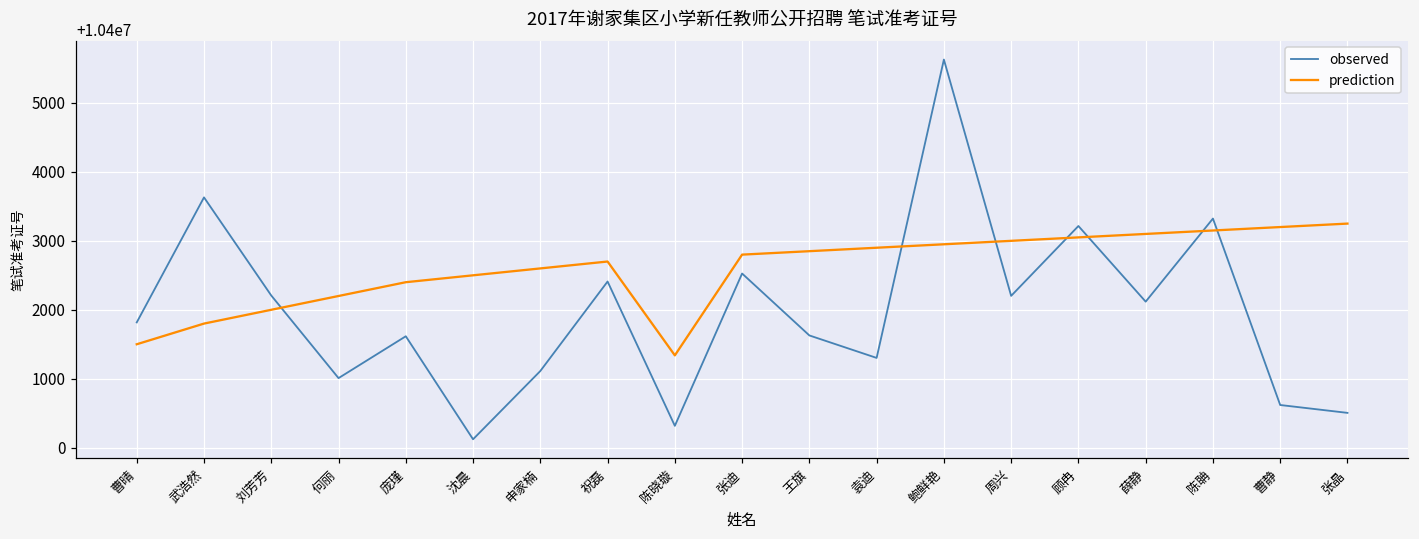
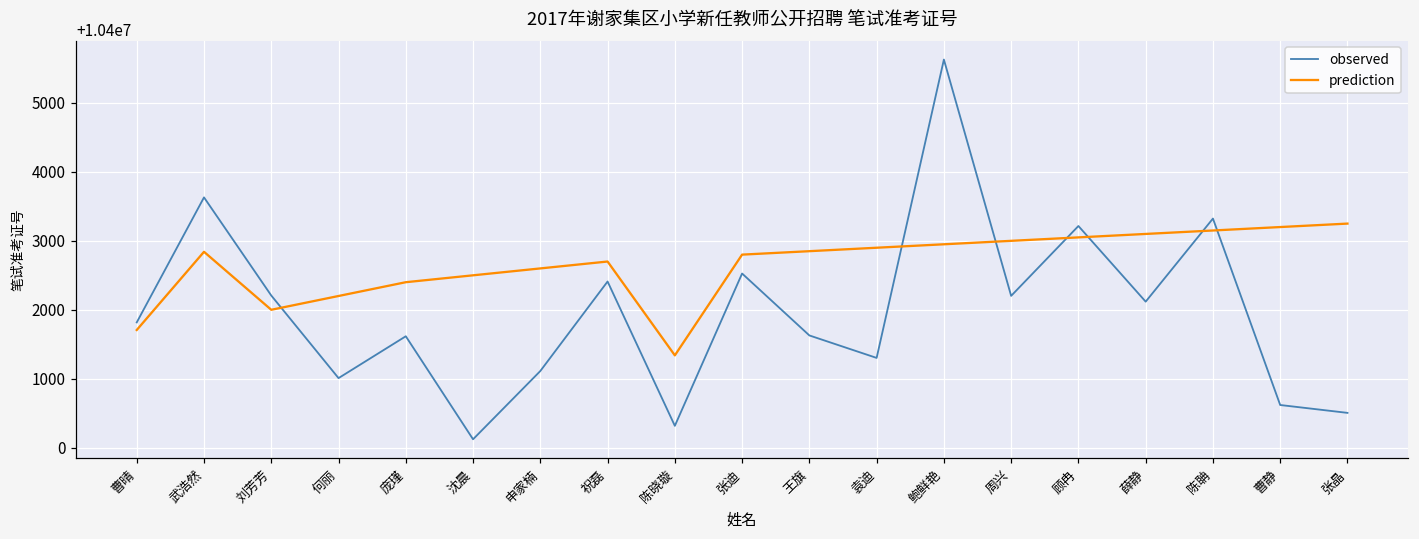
prediction, 曹晴: 10401500 -> 10401700
prediction, 武浩然: 10401800 -> 10402800
